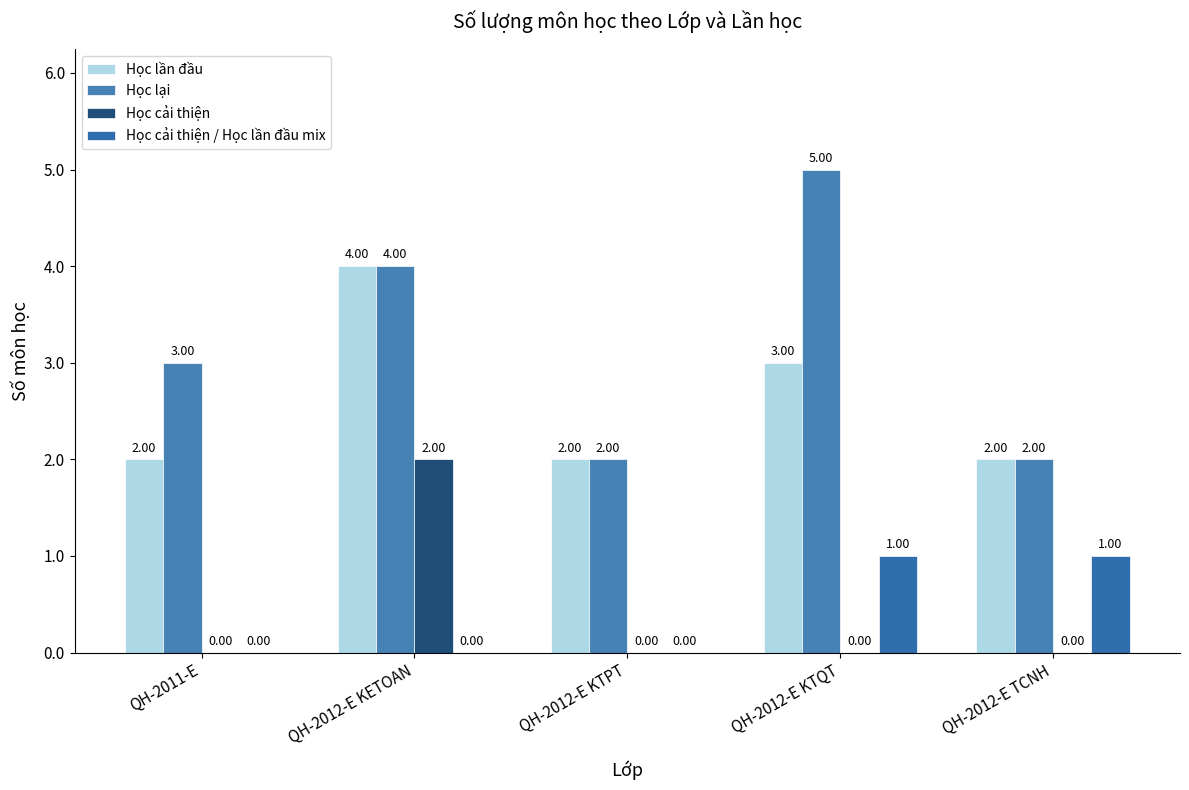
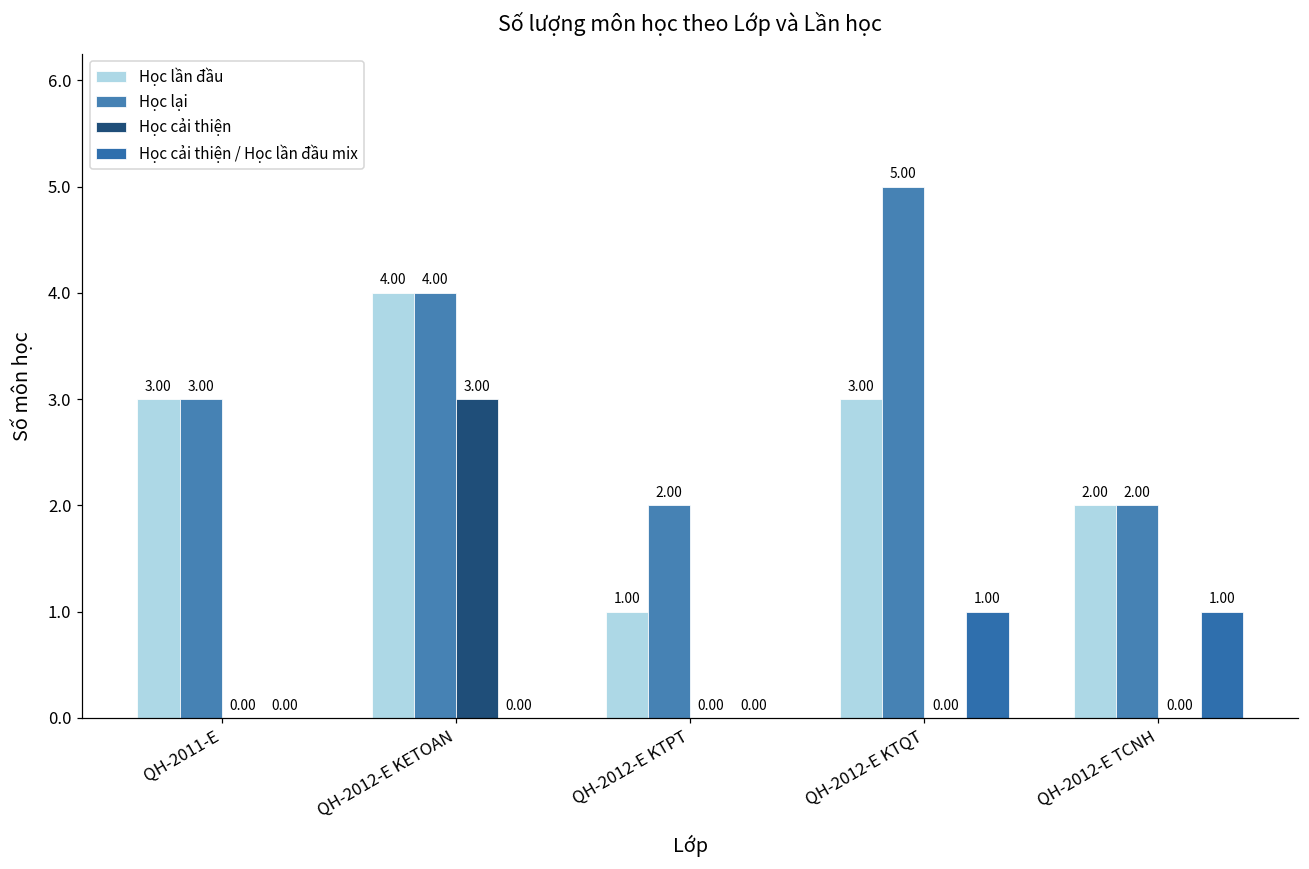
Học lần đầu, QH-2011-E: 2.00 -> 3.00
Học cải thiện, QH-2012-E KETOAN: 2.00 -> 3.00
Học lần đầu, QH-2012-E KTPT: 2.00 -> 1.00
